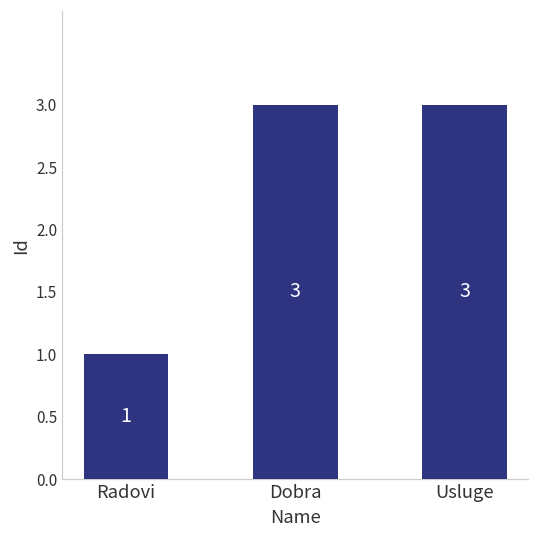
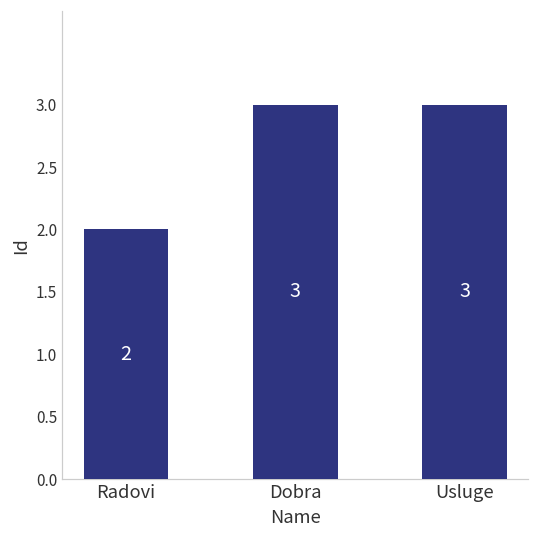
Radovi: 1 -> 2
